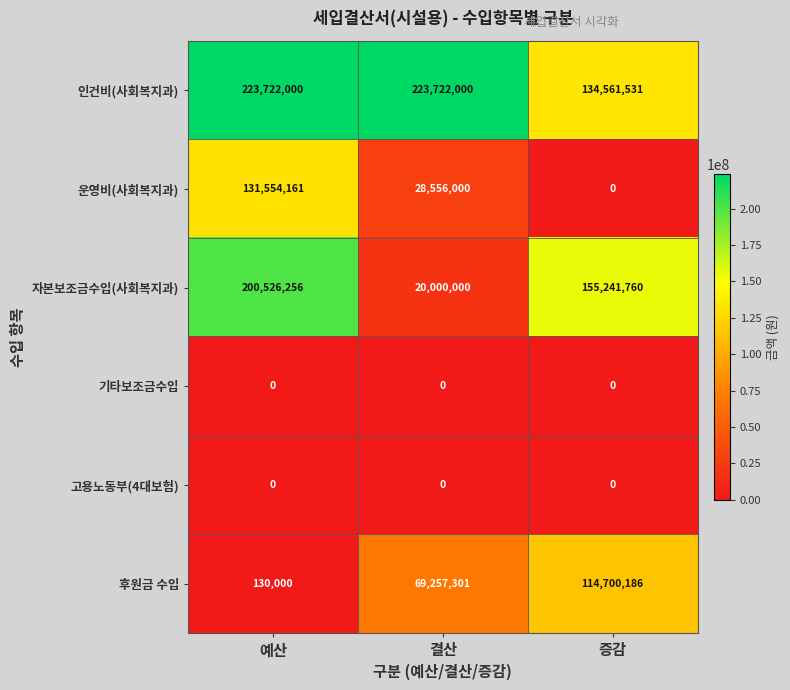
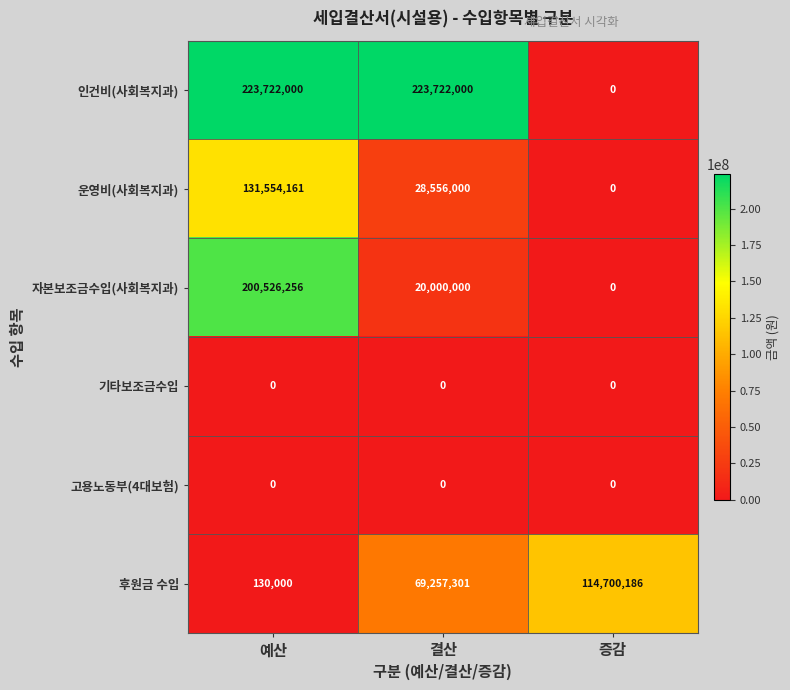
인건비(사회복지과), 증감: 134,561,531 -> 0
자본보조금수입(사회복지과), 증감: 155,241,760 -> 0
